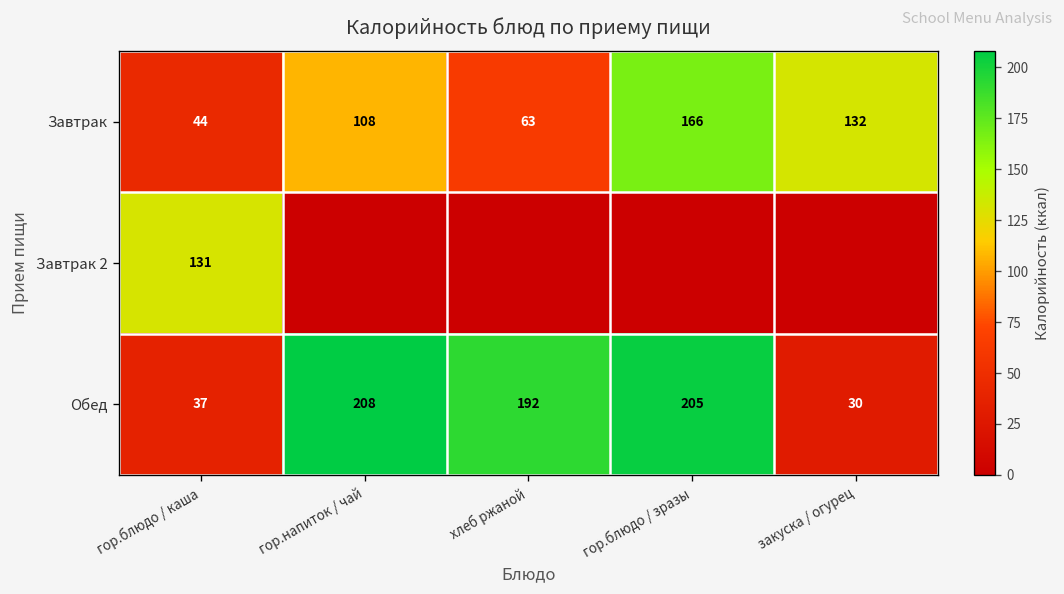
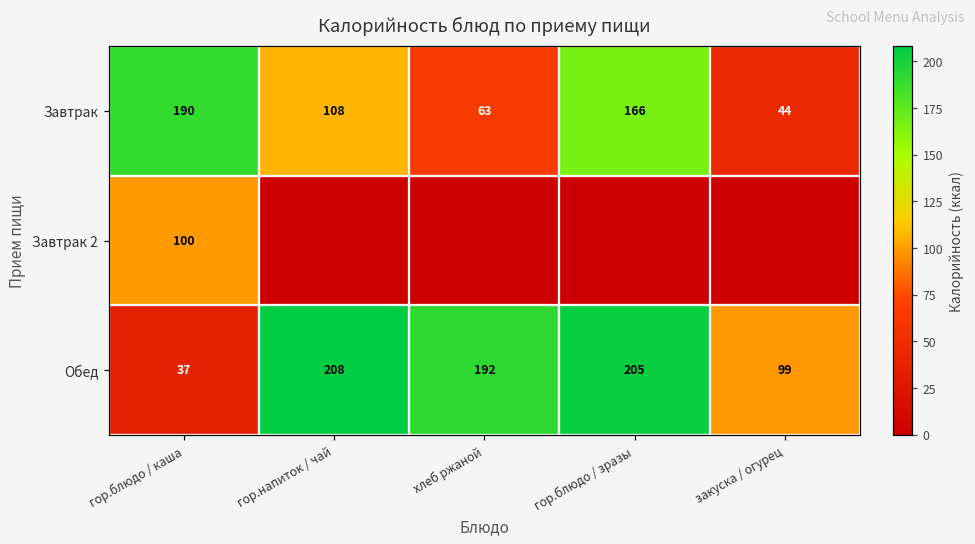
Завтрак, гор.блюдо / каша: 44 -> 190
Завтрак, закуска / огурец: 132 -> 44
Завтрак 2, гор.блюдо / каша: 131 -> 100
Обед, закуска / огурец: 30 -> 99
